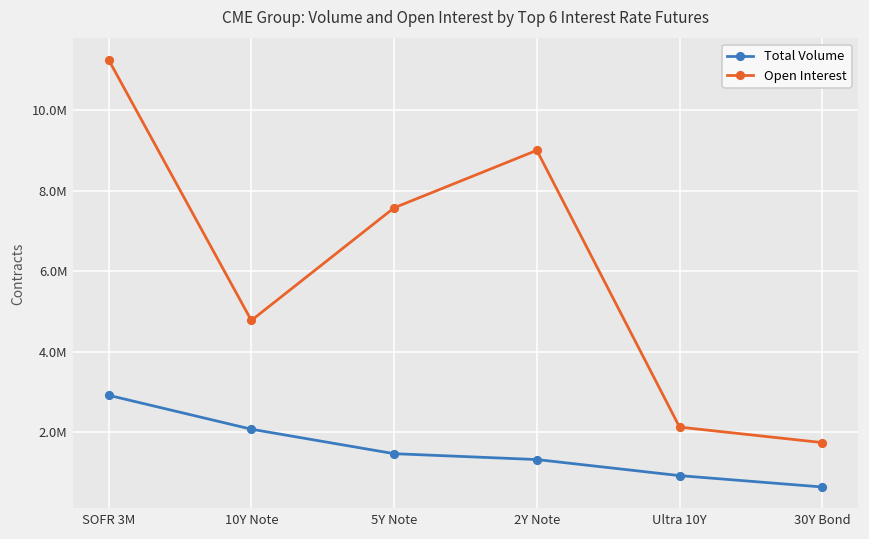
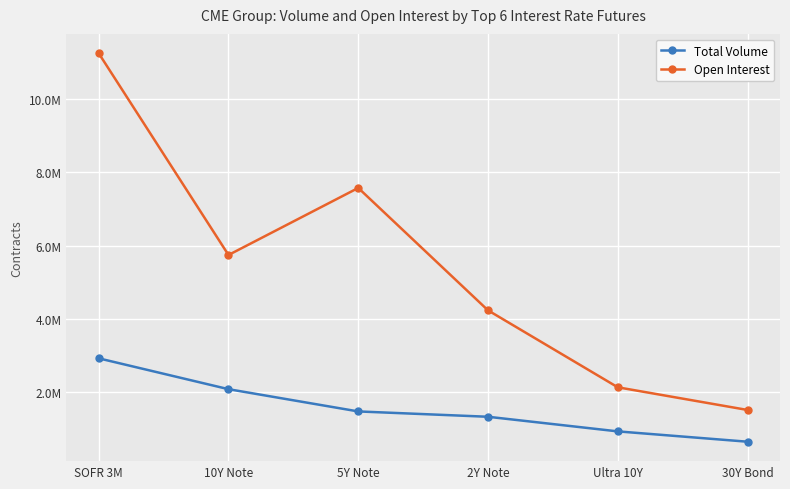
Open Interest, 10Y Note: 4800000 -> 5700000
Open Interest, 2Y Note: 9000000 -> 4200000
Open Interest, 30Y Bond: 1700000 -> 1500000
